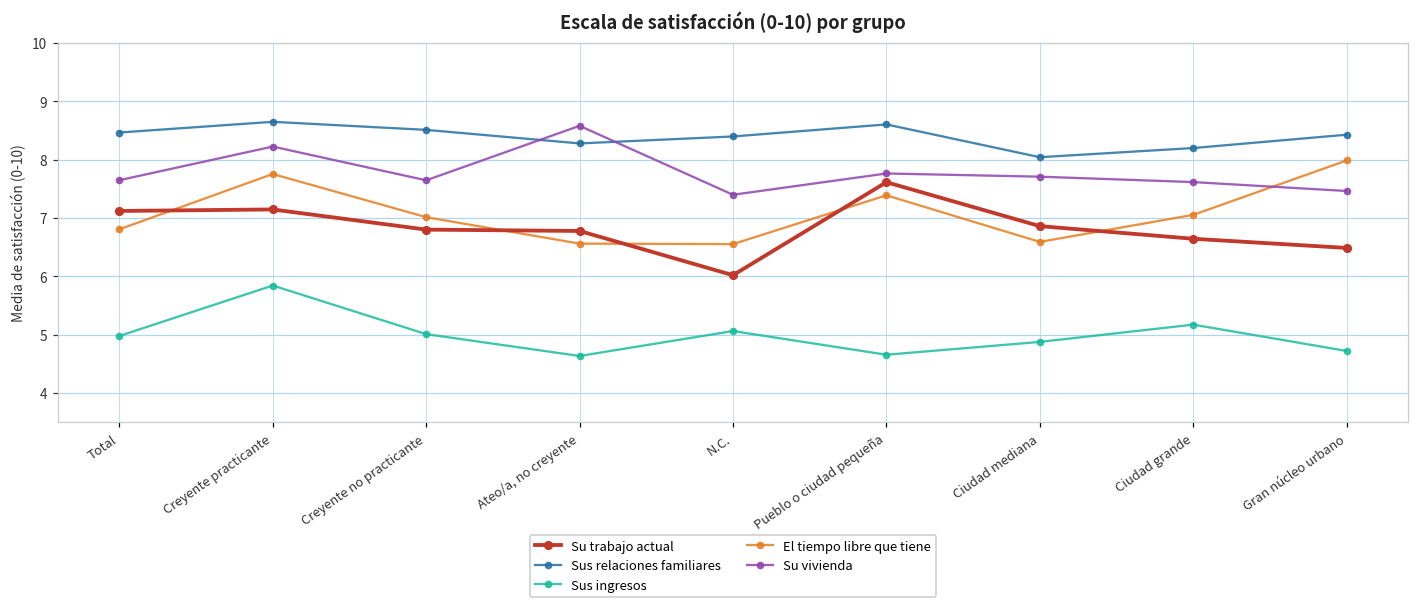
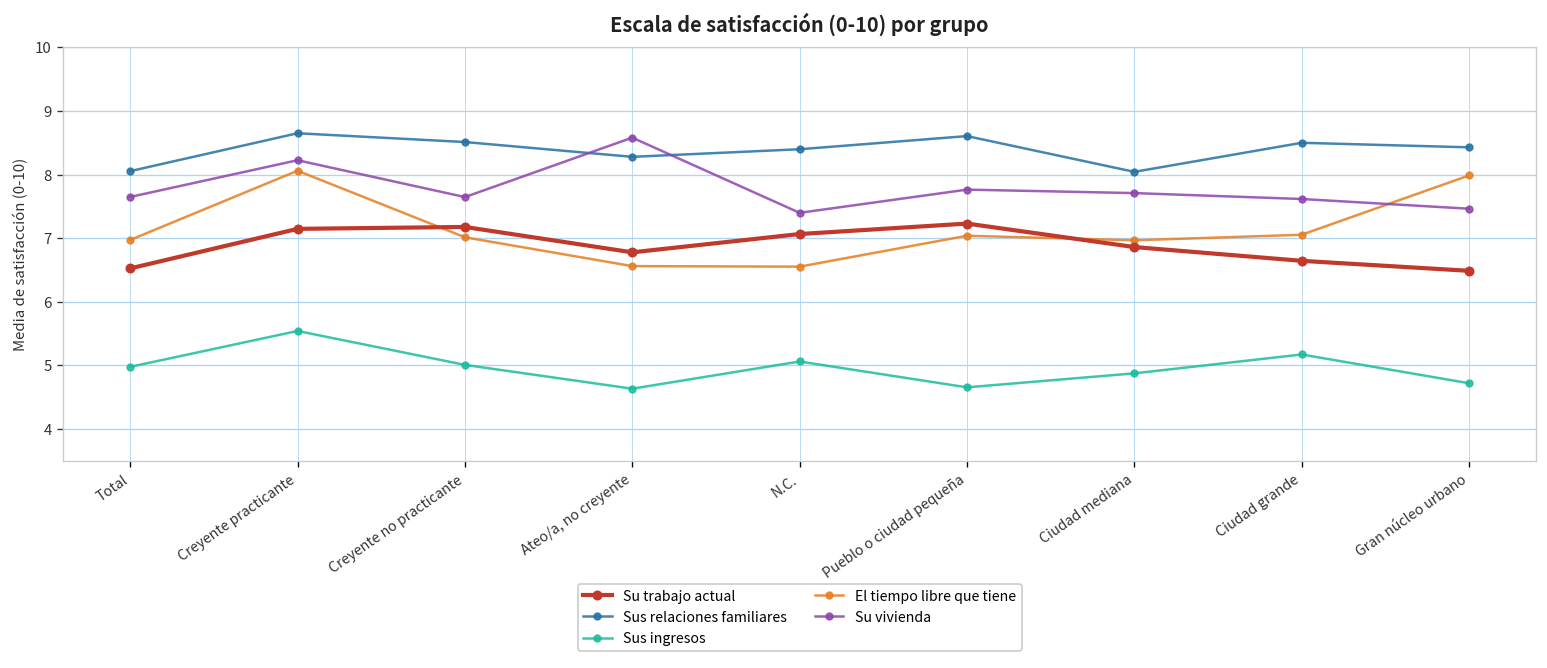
Su trabajo actual, Total: 7.1 -> 6.5
Sus relaciones familiares, Total: 8.5 -> 8.1
El tiempo libre que tiene, Total: 6.8 -> 7.0
Sus ingresos, Creyente practicante: 5.8 -> 5.5
El tiempo libre que tiene, Creyente practicante: 7.8 -> 8.1
Su trabajo actual, Creyente no practicante: 6.8 -> 7.2
Su trabajo actual, N.C.: 6.0 -> 7.1
Su trabajo actual, Pueblo o ciudad pequeña: 7.6 -> 7.2
El tiempo libre que tiene, Pueblo o ciudad pequeña: 7.4 -> 7.0
El tiempo libre que tiene, Ciudad mediana: 6.6 -> 7.0
Sus relaciones familiares, Ciudad grande: 8.2 -> 8.5
